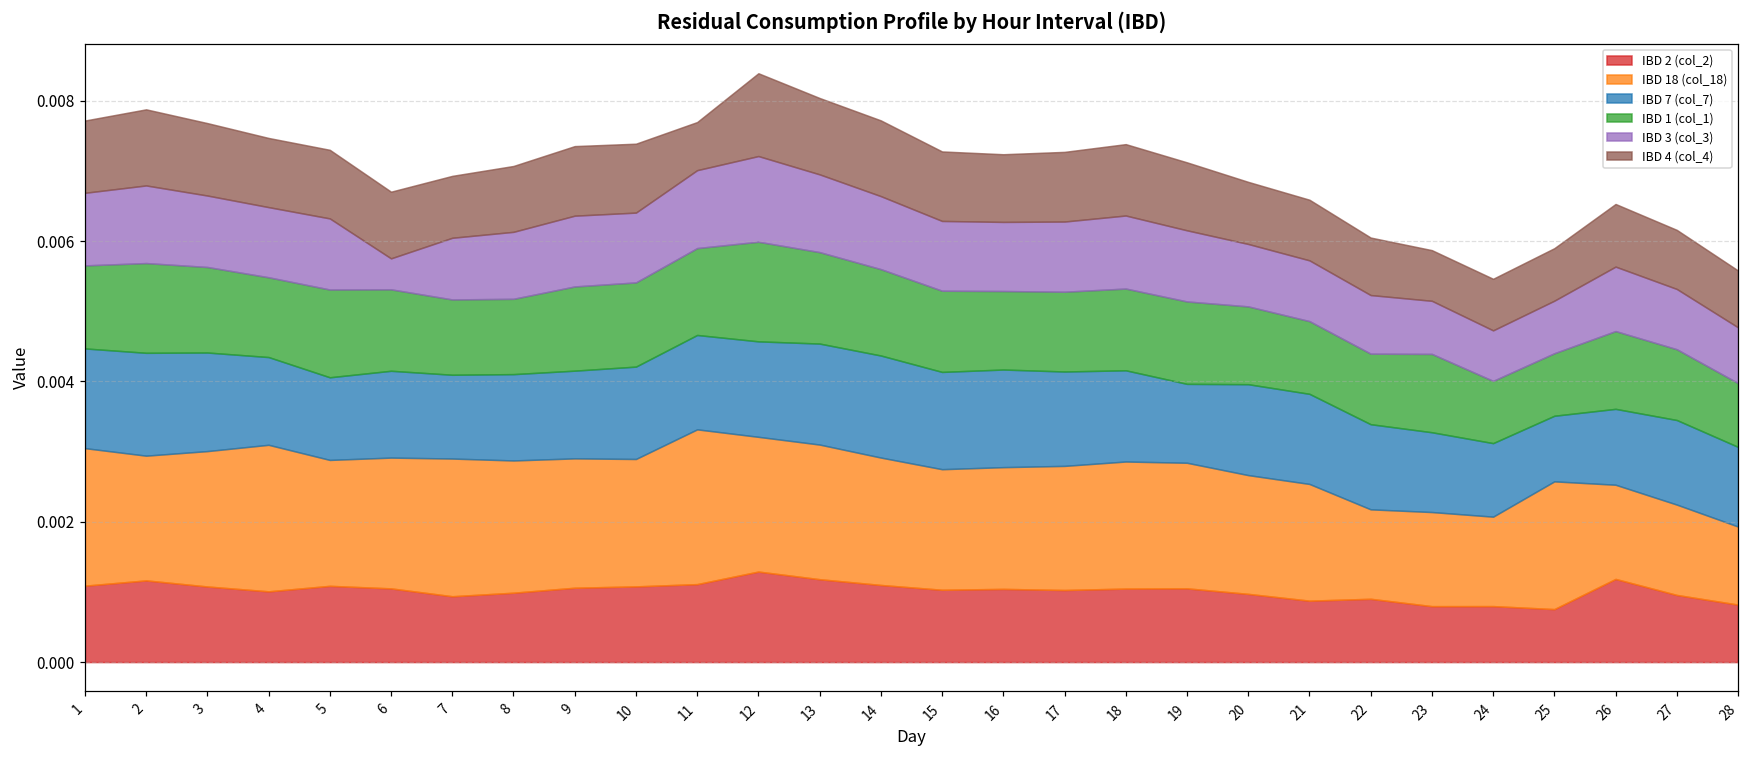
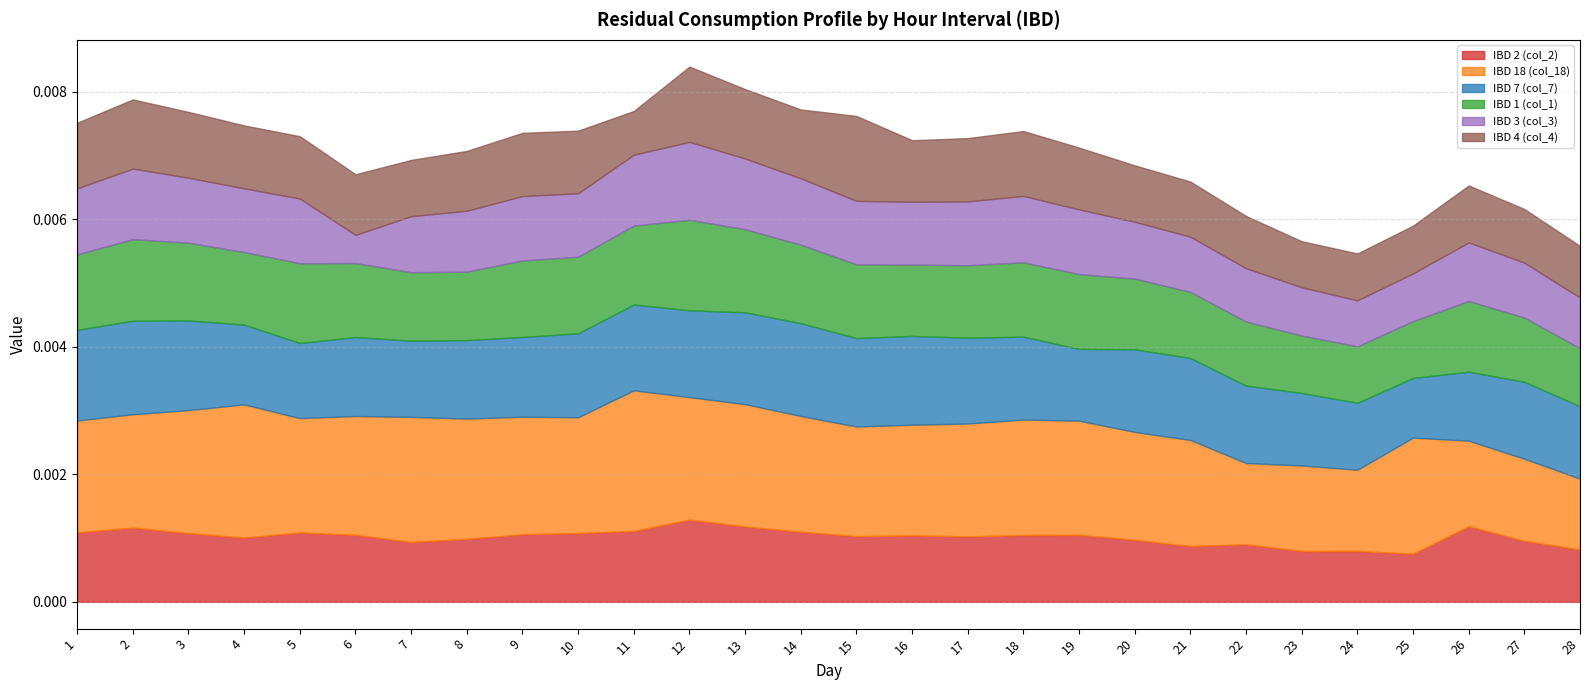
IBD 18 (col_18), 1: 0.0020 -> 0.0018
IBD 4 (col_4), 15: 0.0010 -> 0.0013
IBD 1 (col_1), 23: 0.0011 -> 0.0009
